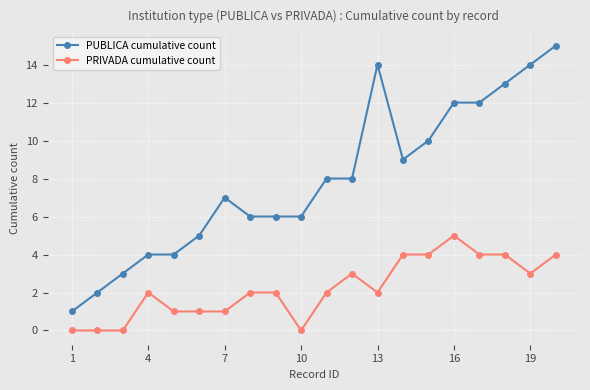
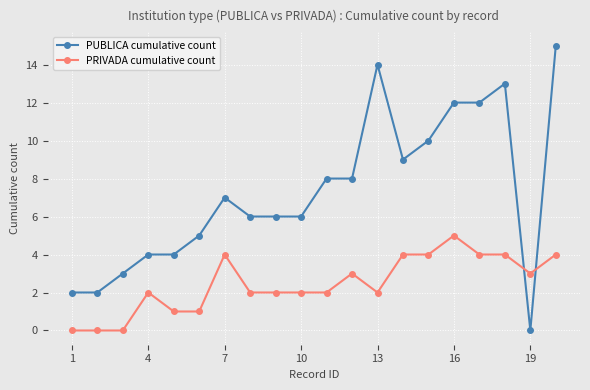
PUBLICA cumulative count, 1: 1 -> 2
PRIVADA cumulative count, 7: 1 -> 4
PRIVADA cumulative count, 10: 0 -> 2
PUBLICA cumulative count, 19: 14 -> 0
